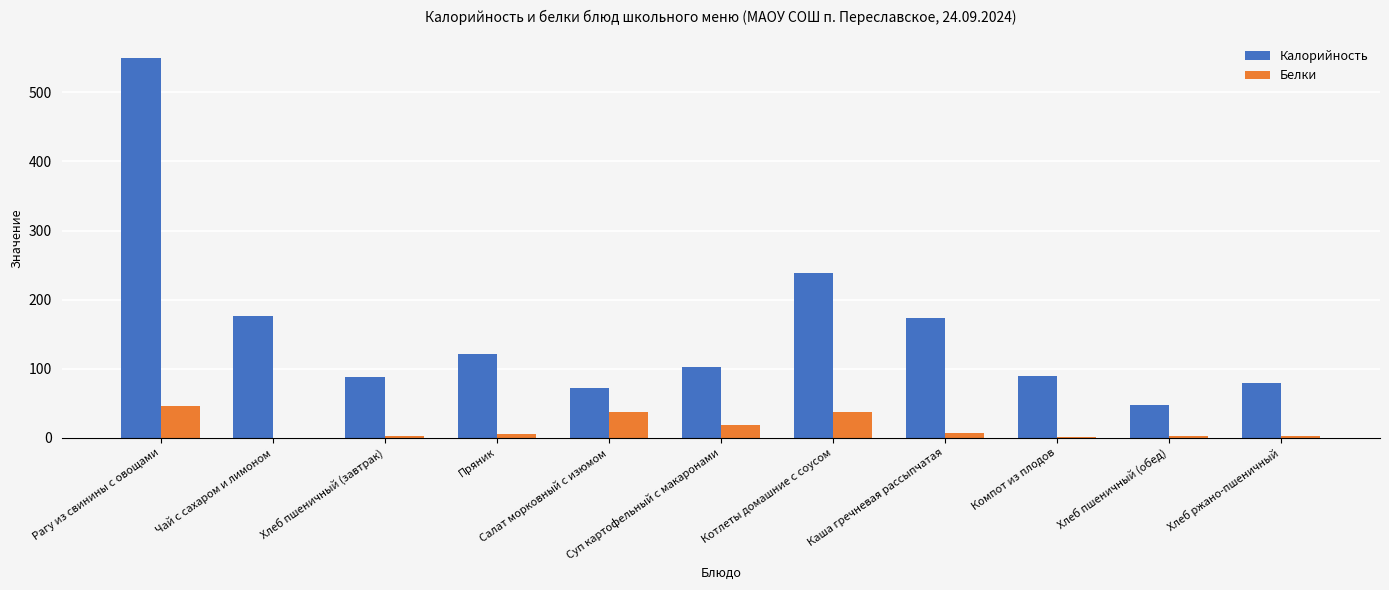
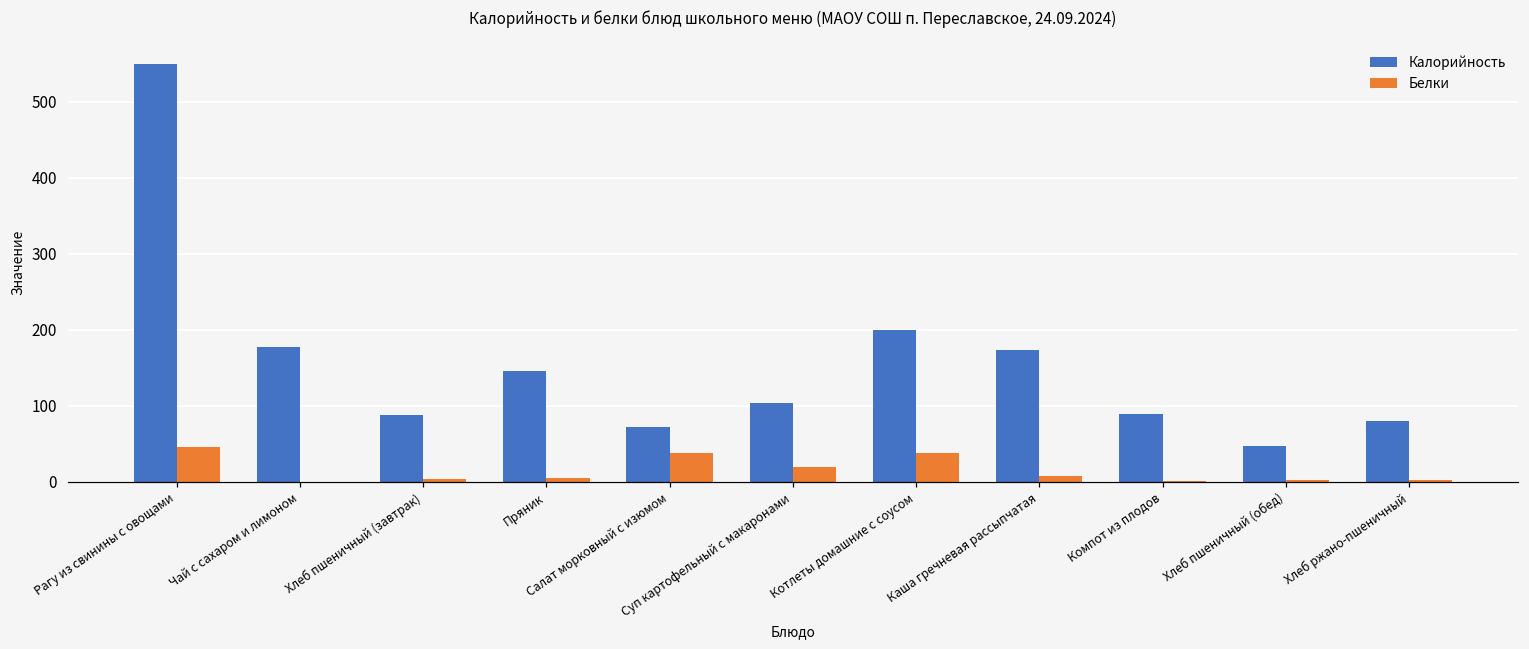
Калорийность, Пряник: 120 -> 150
Калорийность, Котлеты домашние с соусом: 240 -> 200
